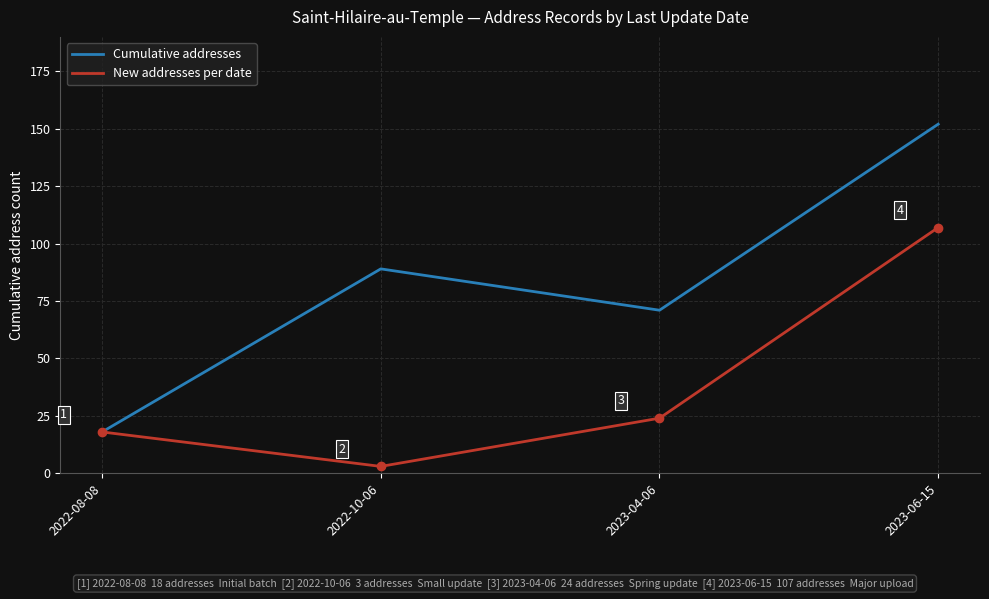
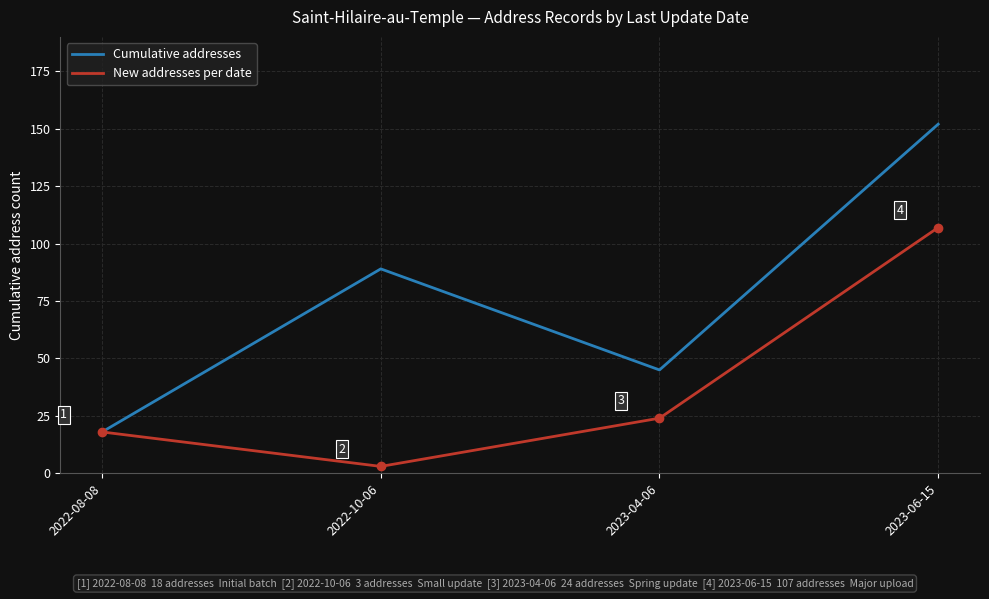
Cumulative addresses, 2023-04-06: 71 -> 45
